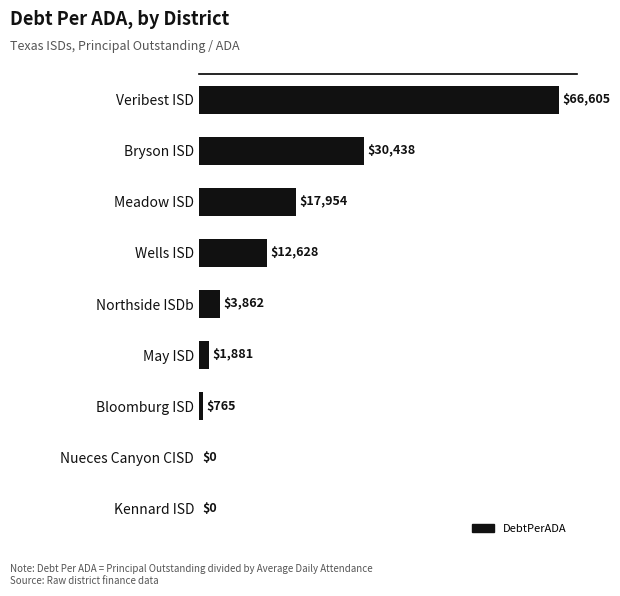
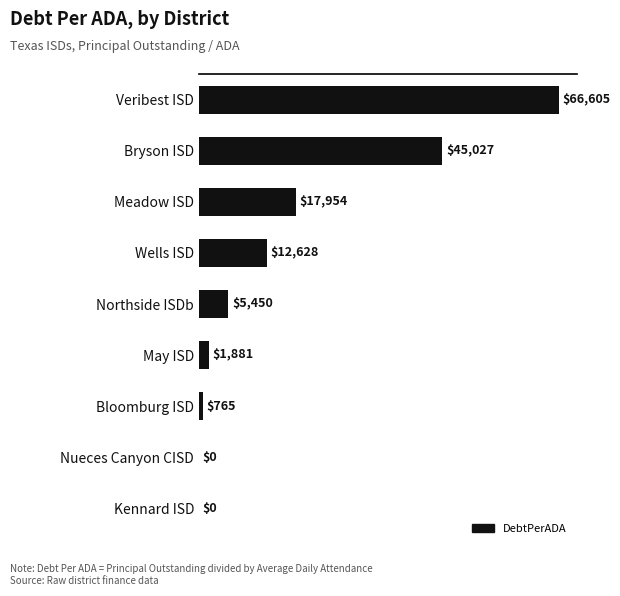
Bryson ISD: $30,438 -> $45,027
Northside ISDb: $3,862 -> $5,450
